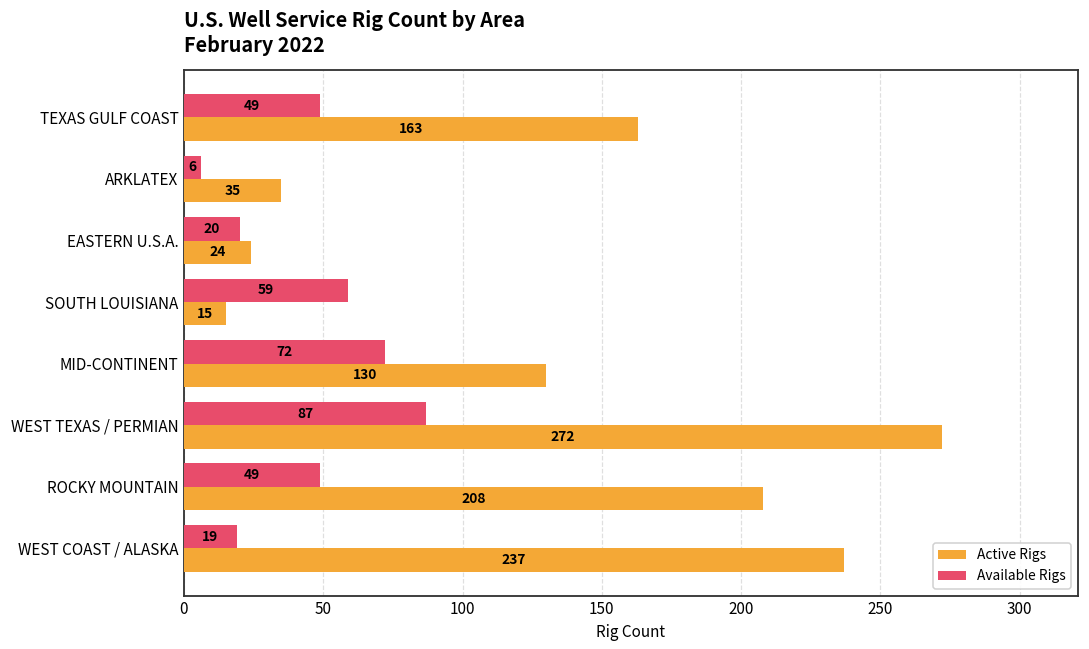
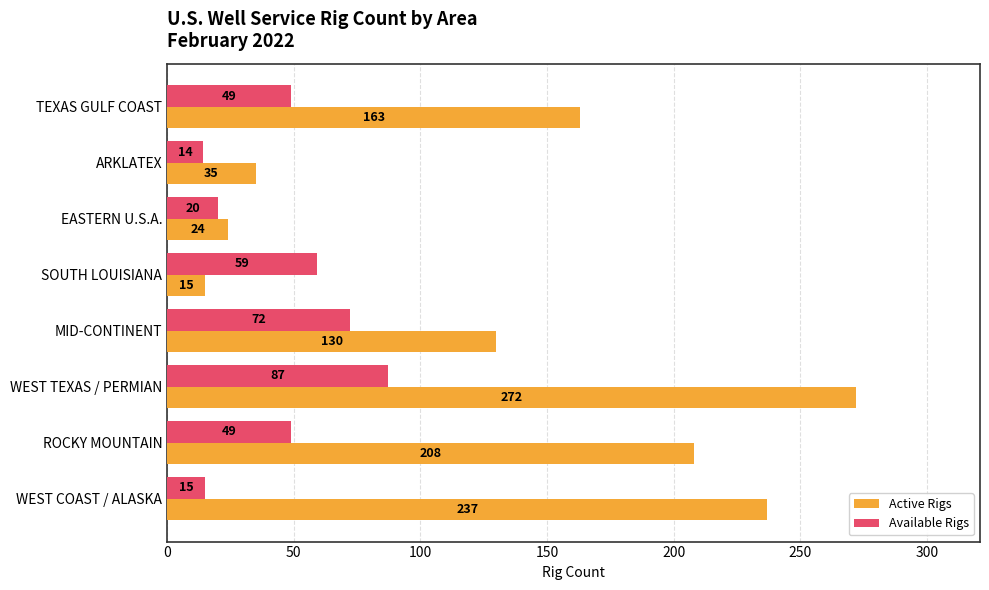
Available Rigs, ARKLATEX: 6 -> 14
Available Rigs, WEST COAST / ALASKA: 19 -> 15
